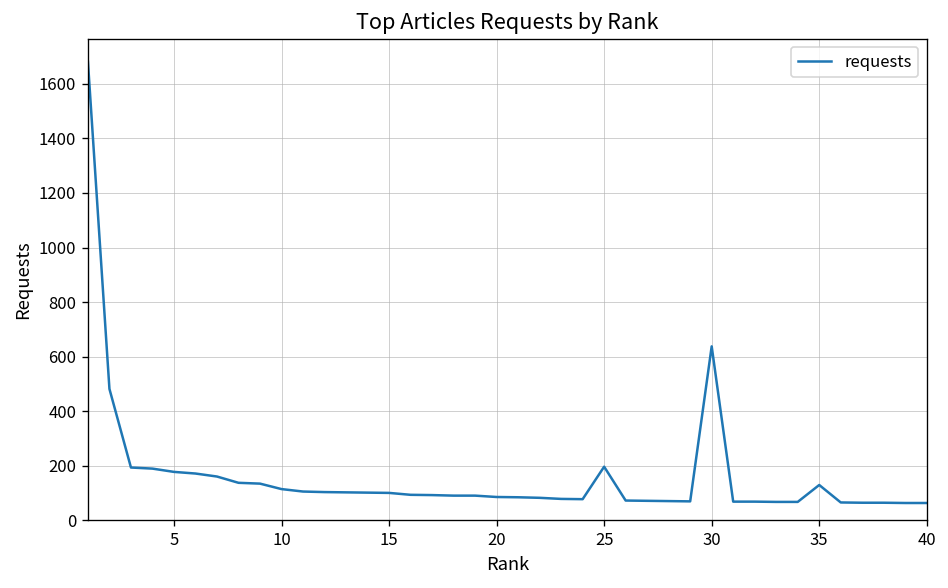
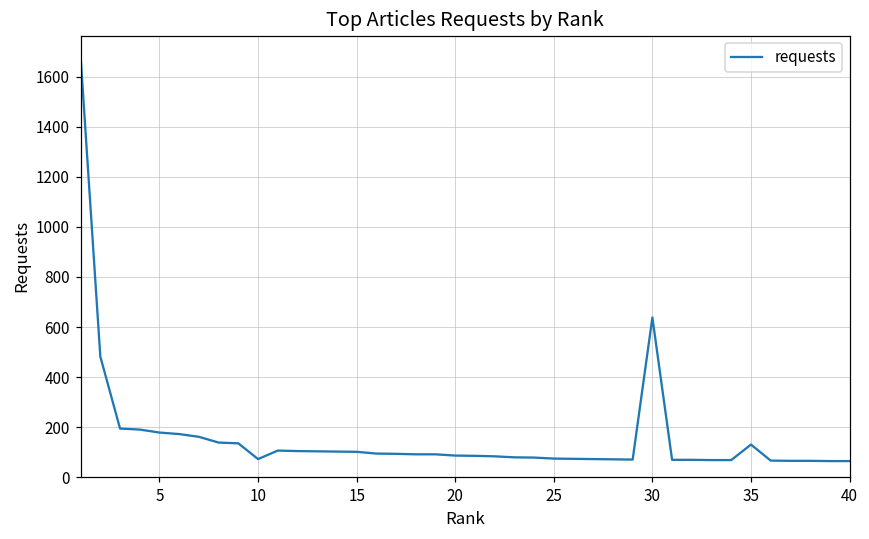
10: 120 -> 70
25: 200 -> 70
